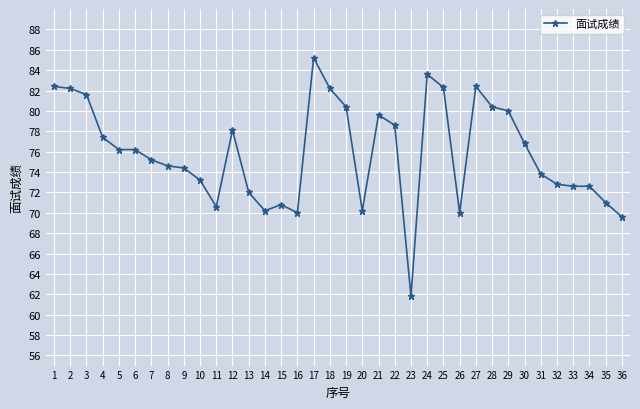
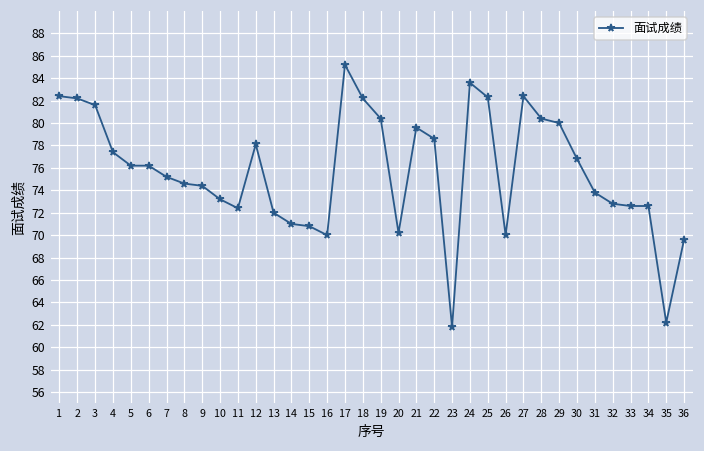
11: 70.6 -> 72.4
14: 70.2 -> 71.0
35: 71.0 -> 62.2
